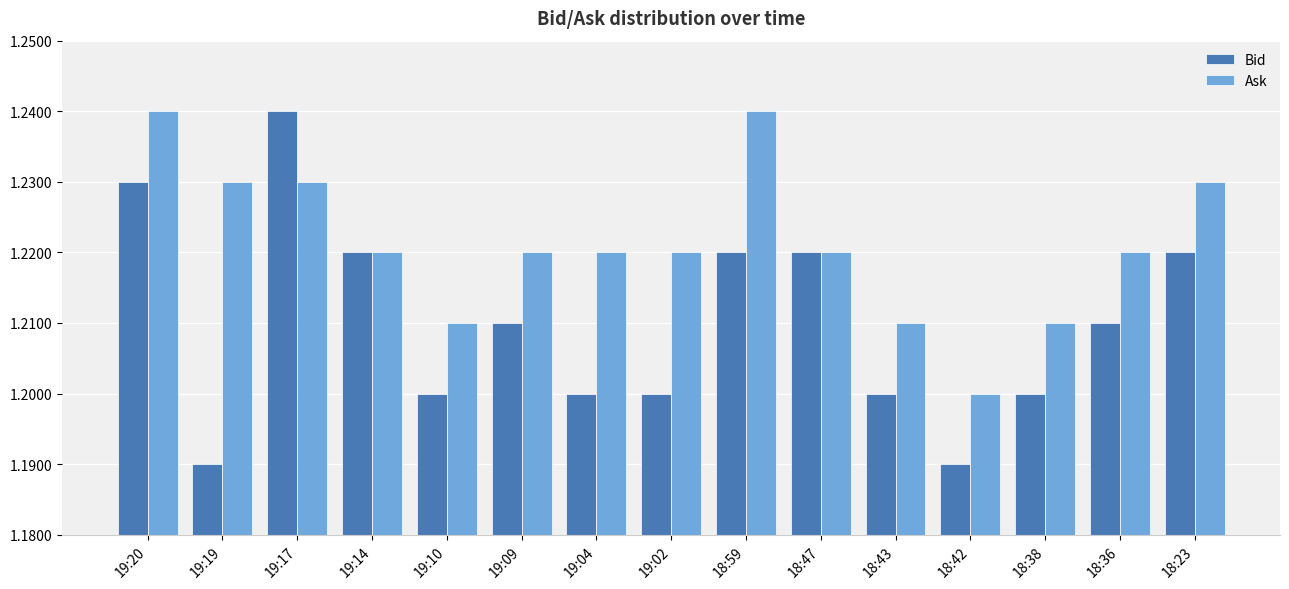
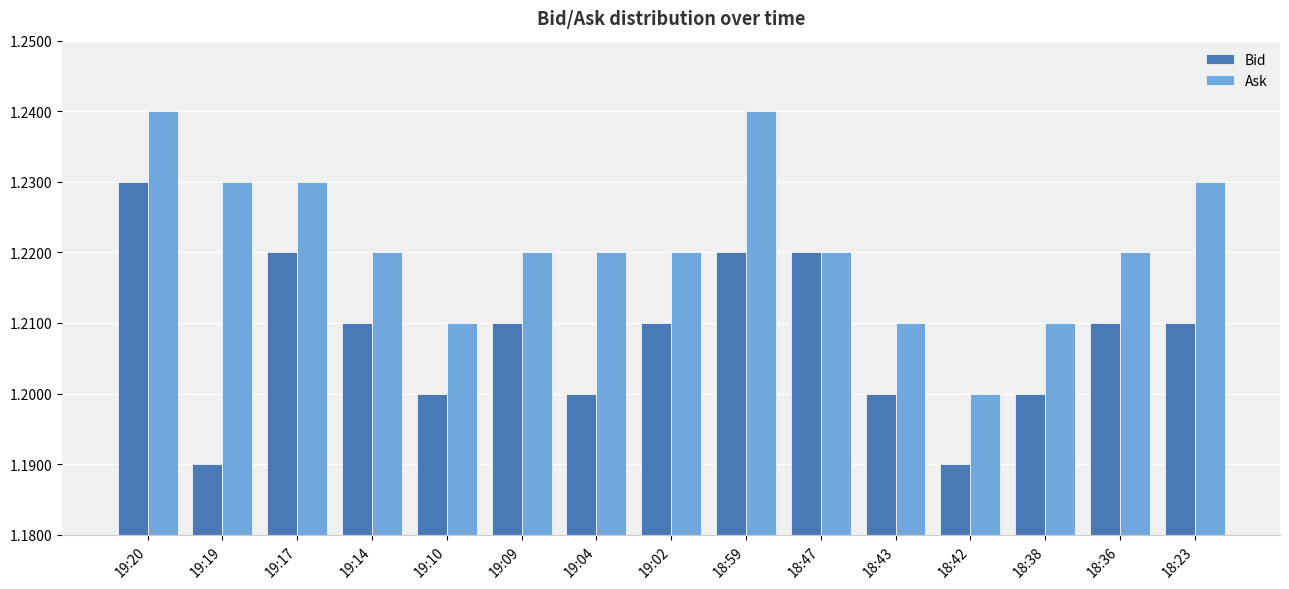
Bid, 19:17: 1.24 -> 1.22
Bid, 19:14: 1.22 -> 1.21
Bid, 19:02: 1.20 -> 1.21
Bid, 18:23: 1.22 -> 1.21
